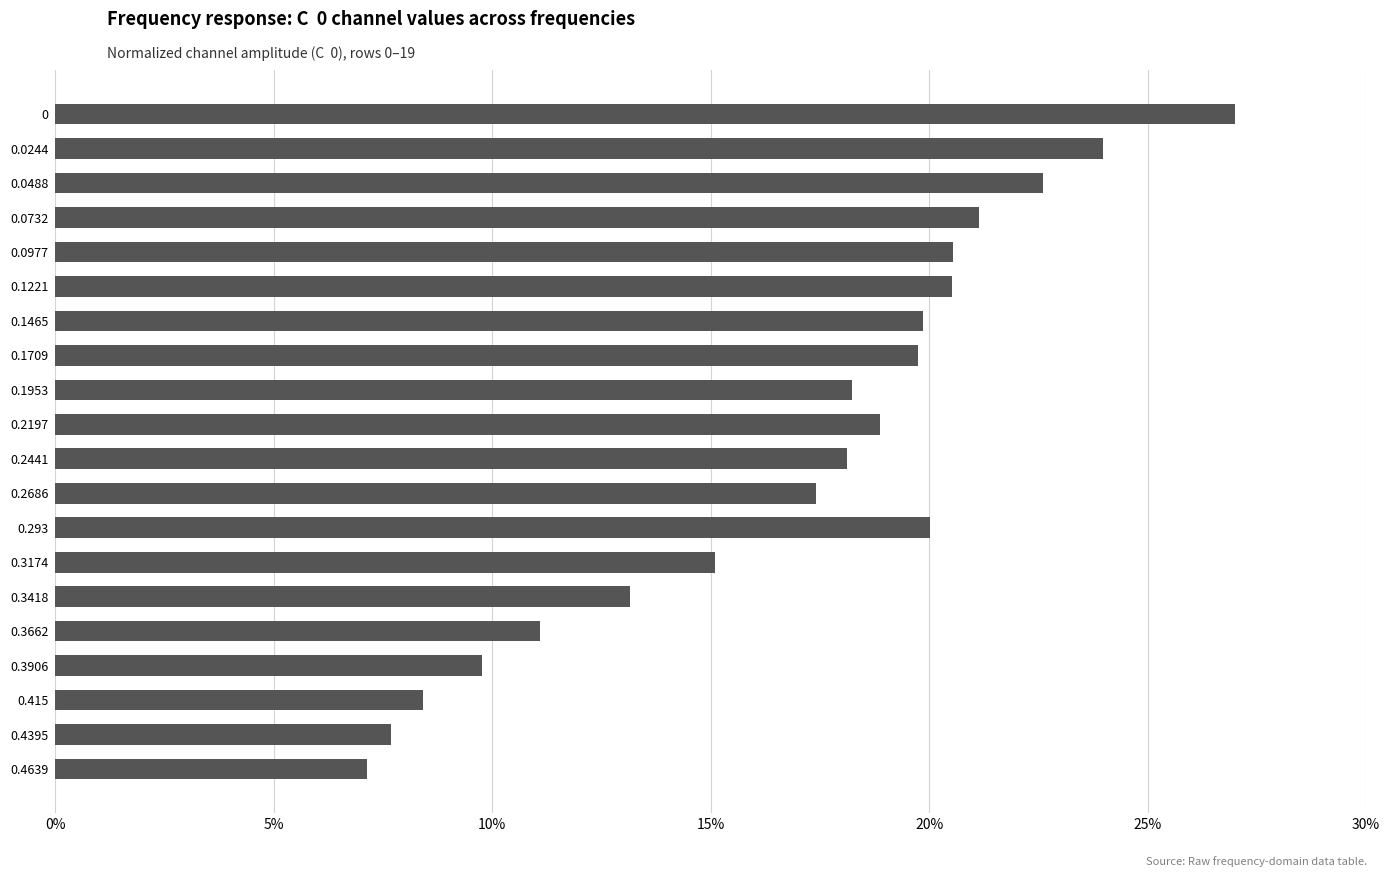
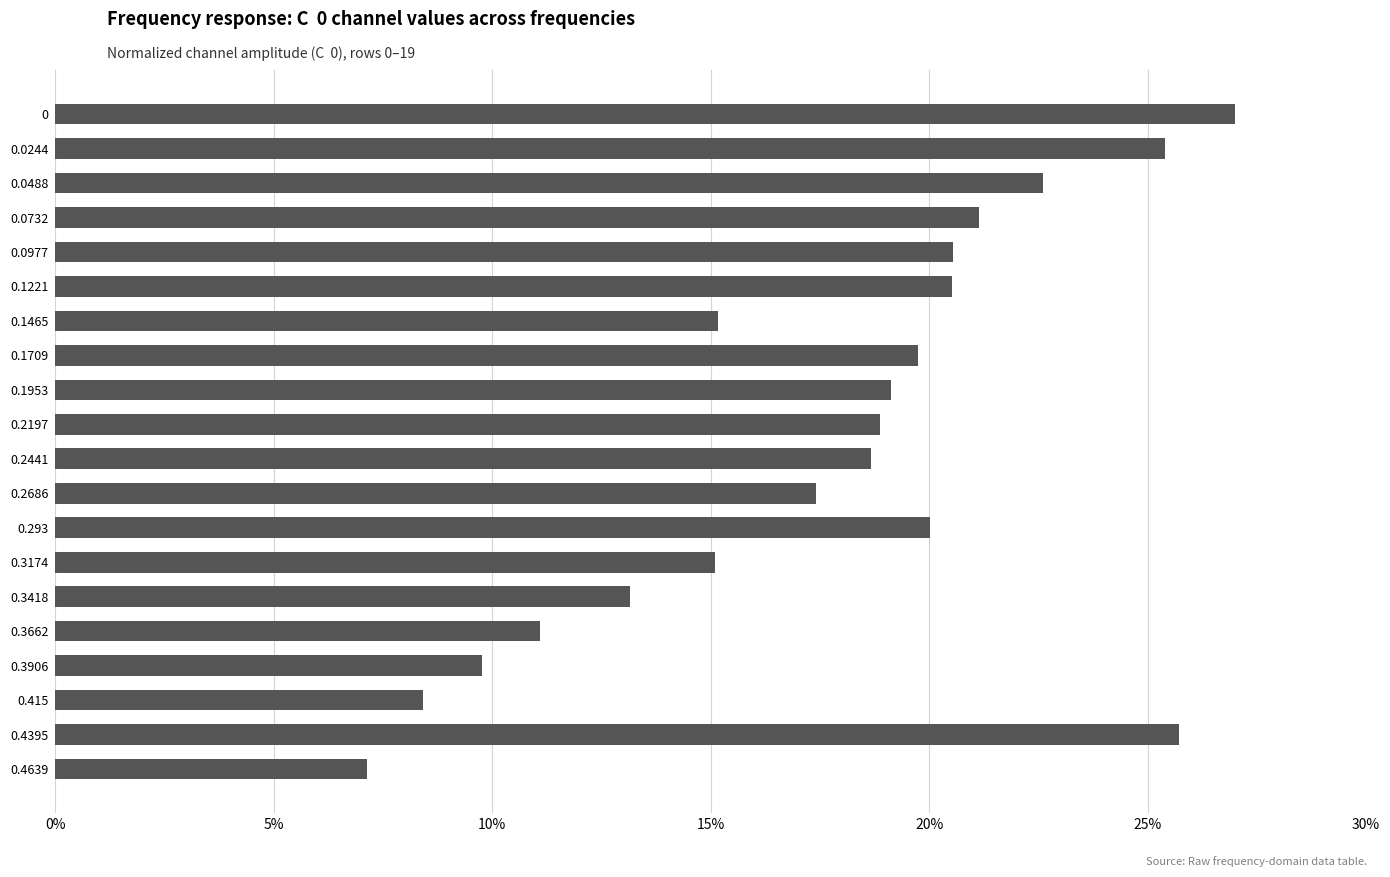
0.0244: 24.0% -> 25.4%
0.1465: 19.9% -> 15.2%
0.1953: 18.2% -> 19.1%
0.2441: 18.1% -> 18.7%
0.4395: 7.7% -> 25.7%
